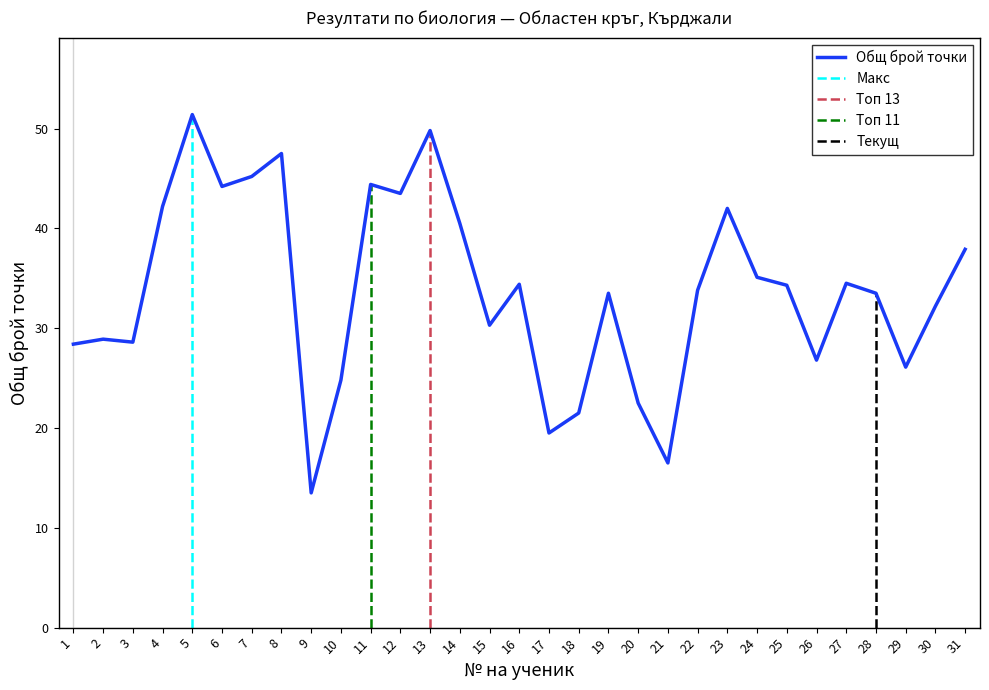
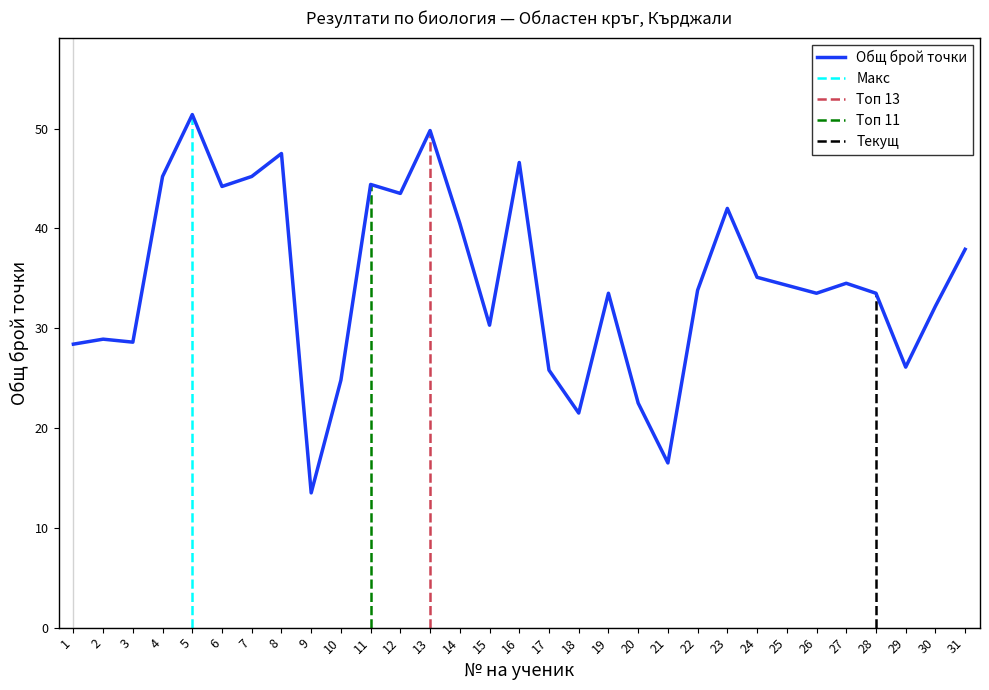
Общ брой точки, 4: 42 -> 45
Общ брой точки, 16: 34 -> 47
Общ брой точки, 17: 20 -> 26
Общ брой точки, 26: 27 -> 34
